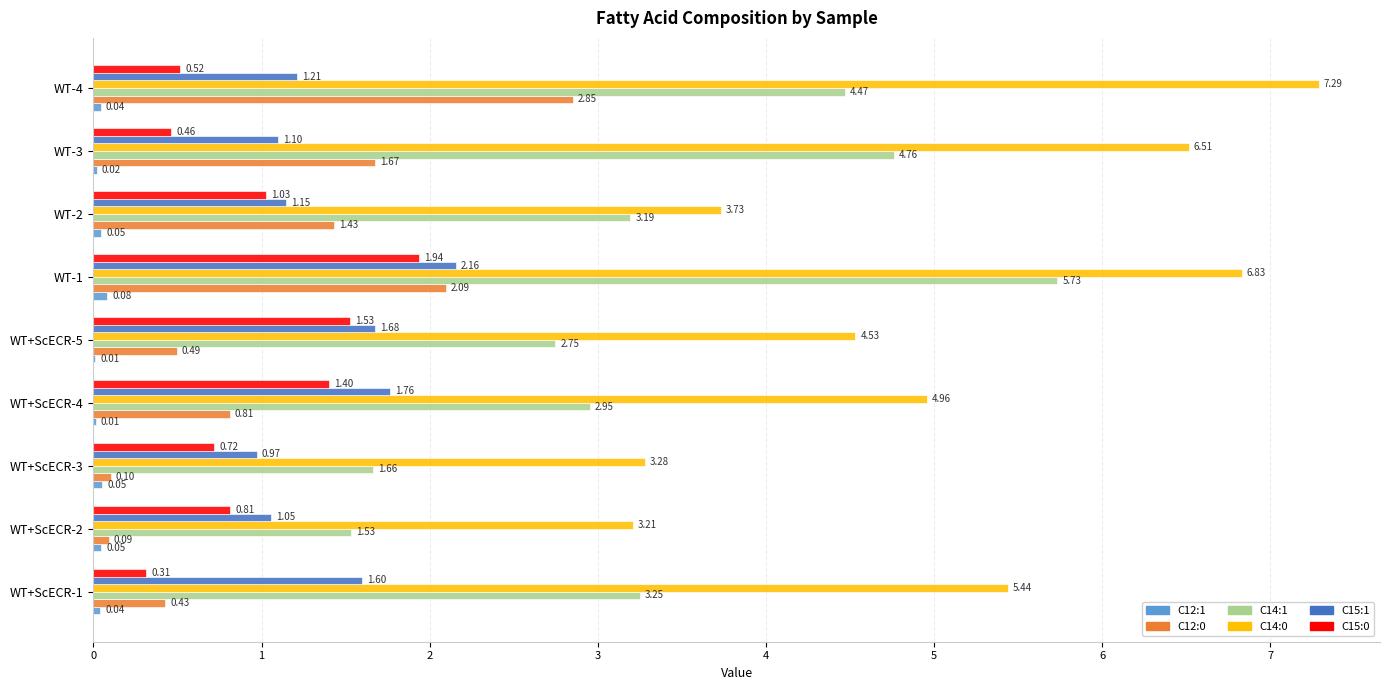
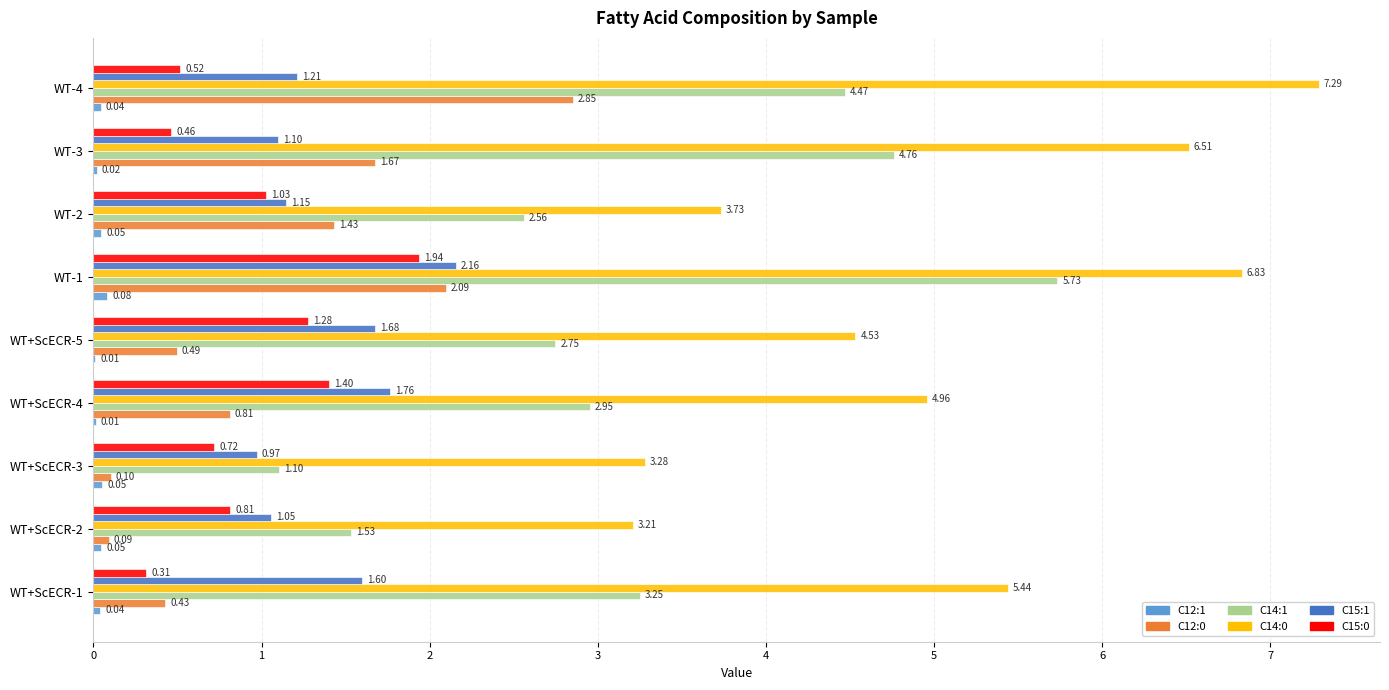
C14:1, WT-2: 3.19 -> 2.56
C15:0, WT+ScECR-5: 1.53 -> 1.28
C14:1, WT+ScECR-3: 1.66 -> 1.10
